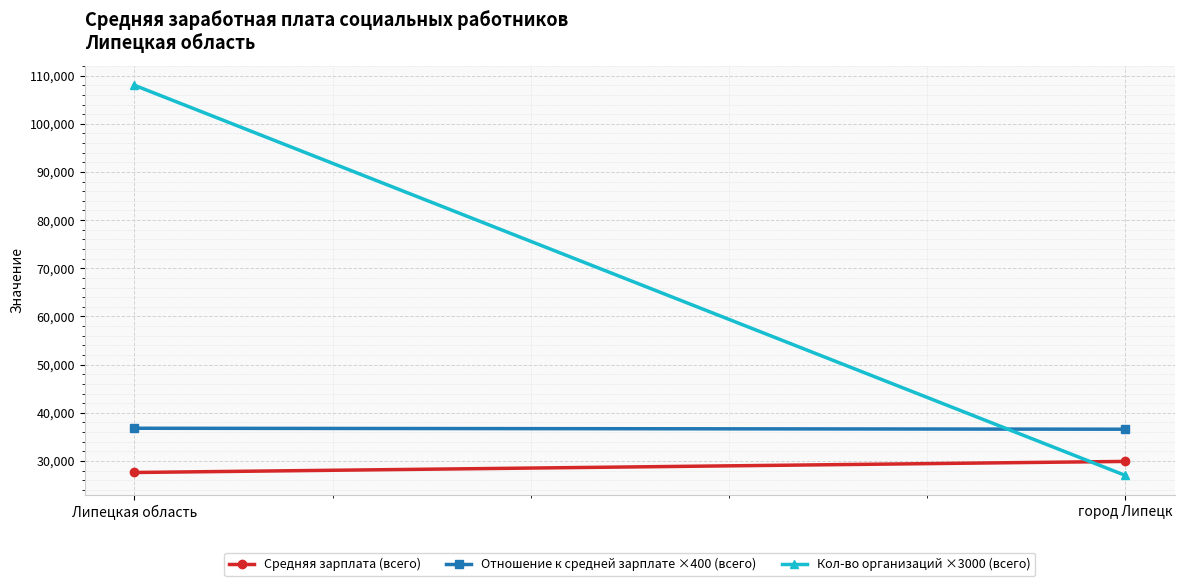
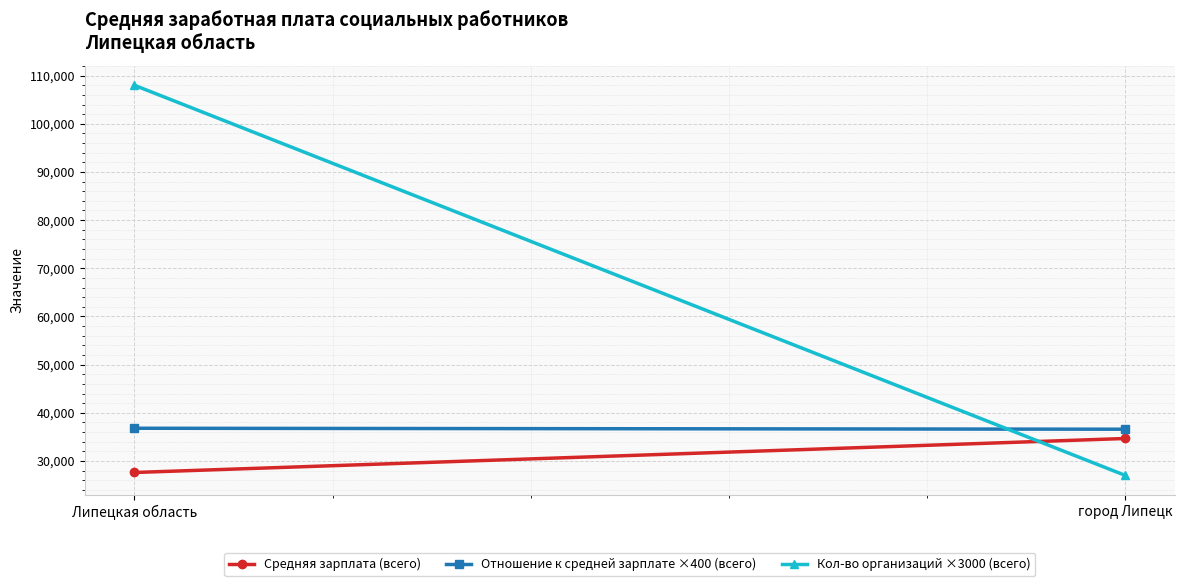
Средняя зарплата (всего), город Липецк: 30,000 -> 35,000
